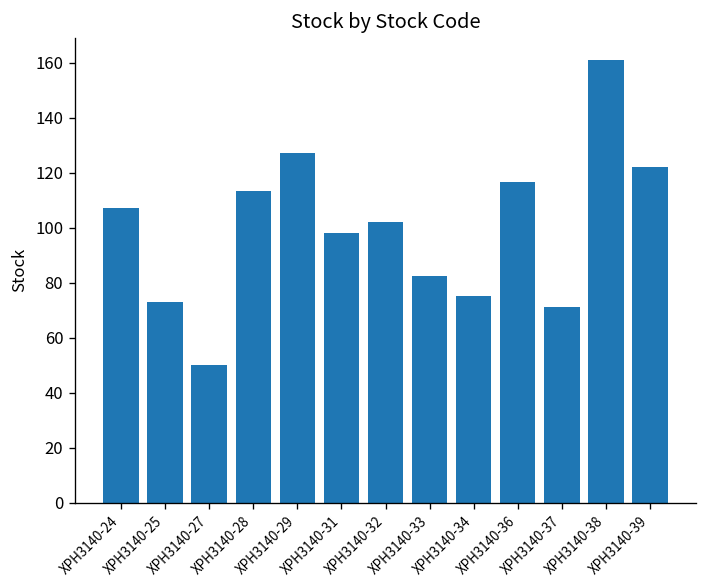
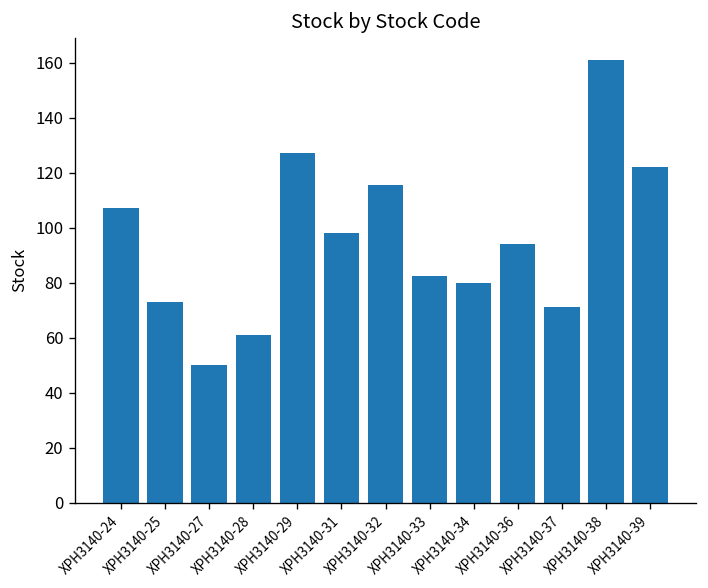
XPH3140-28: 113 -> 61
XPH3140-32: 102 -> 116
XPH3140-34: 75 -> 80
XPH3140-36: 117 -> 94
